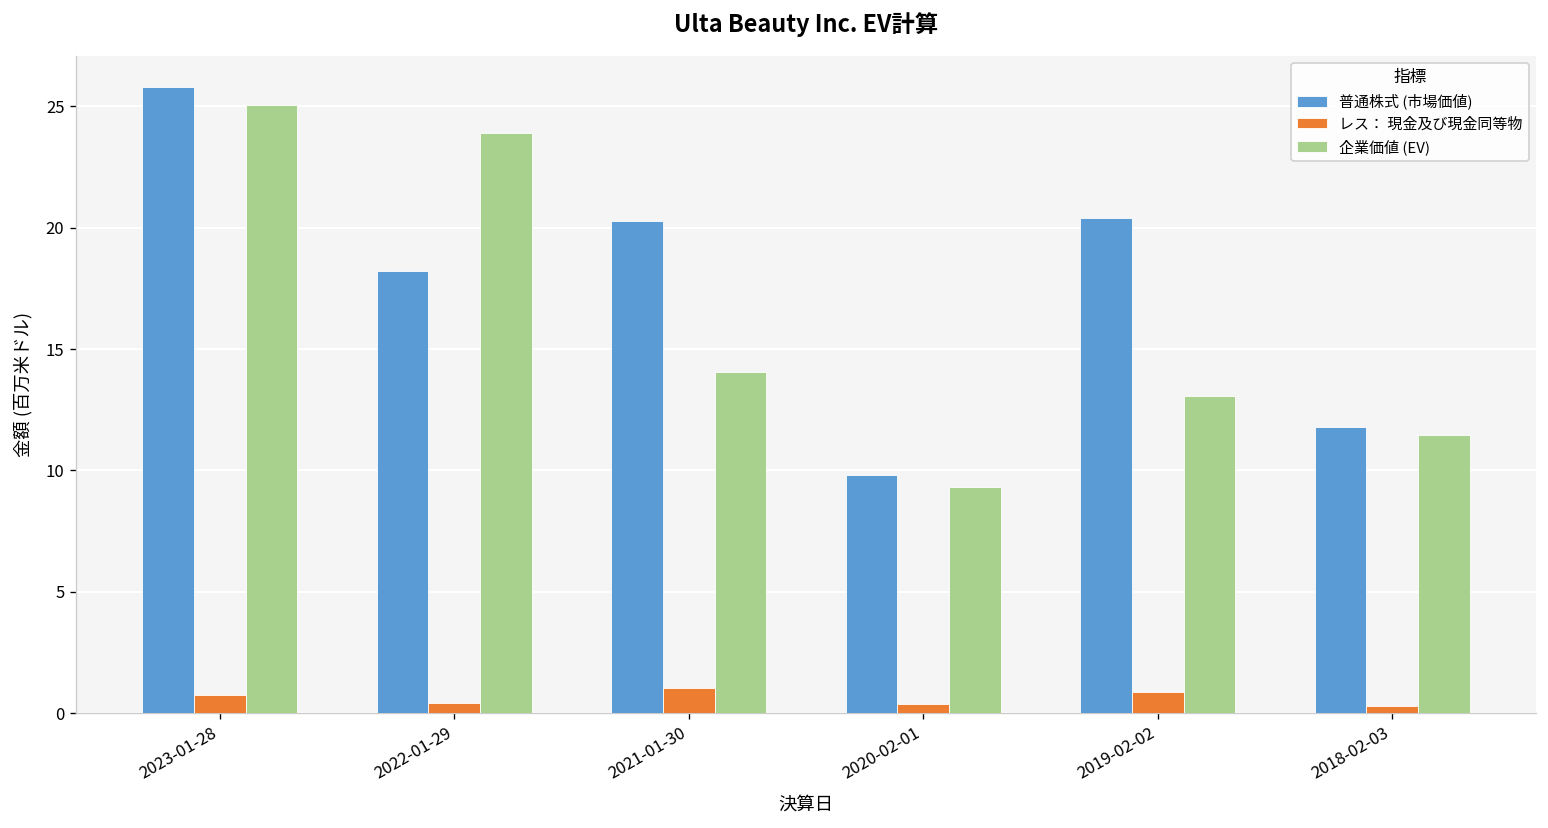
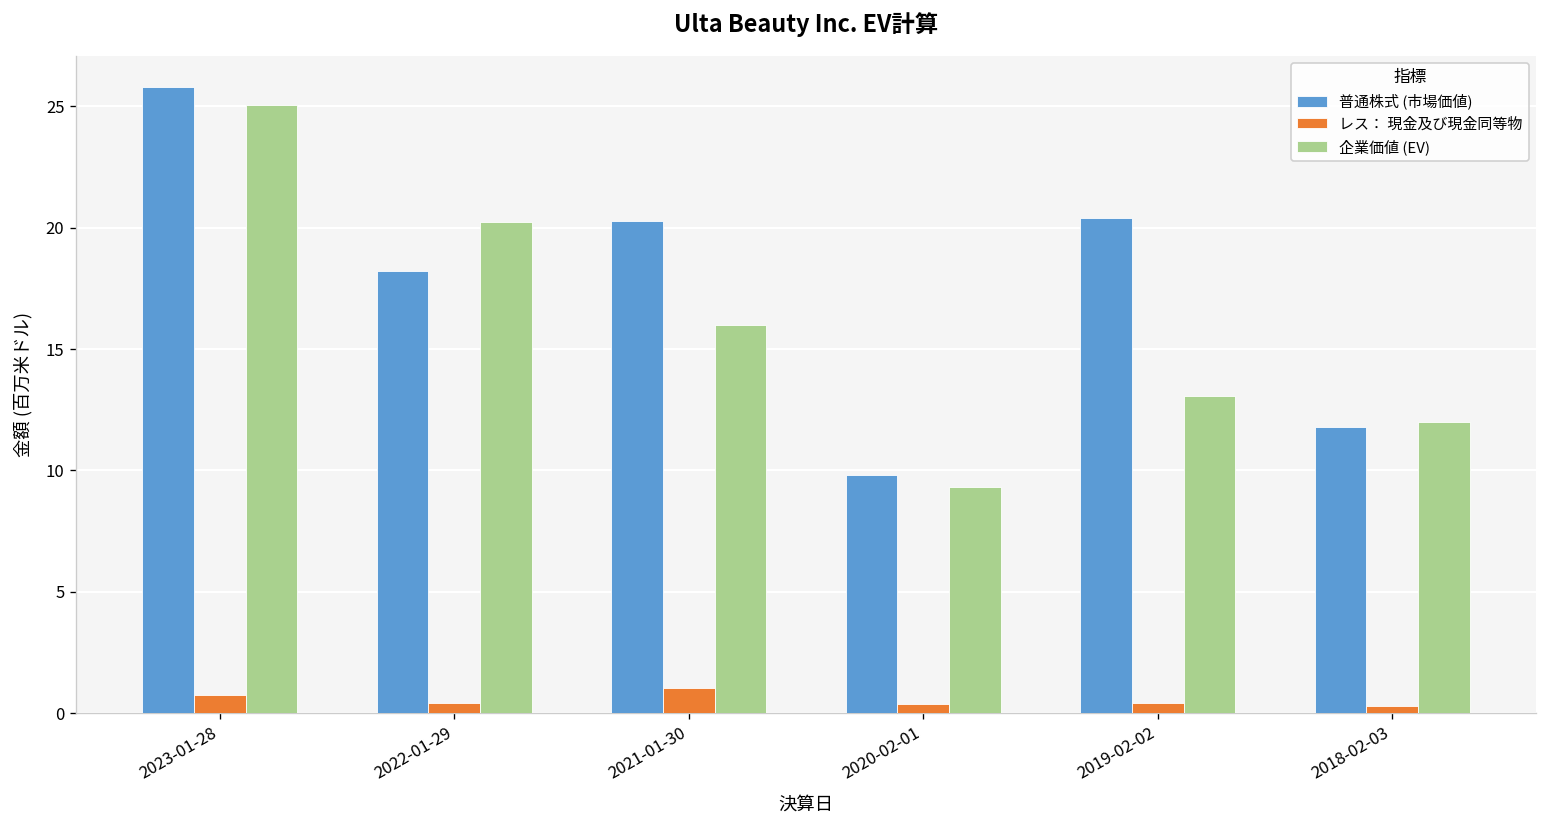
企業価値 (EV), 2022-01-29: 23.9 -> 20.2
企業価値 (EV), 2021-01-30: 14.1 -> 16.0
レス： 現金及び現金同等物, 2019-02-02: 0.9 -> 0.4
企業価値 (EV), 2018-02-03: 11.4 -> 12.0
